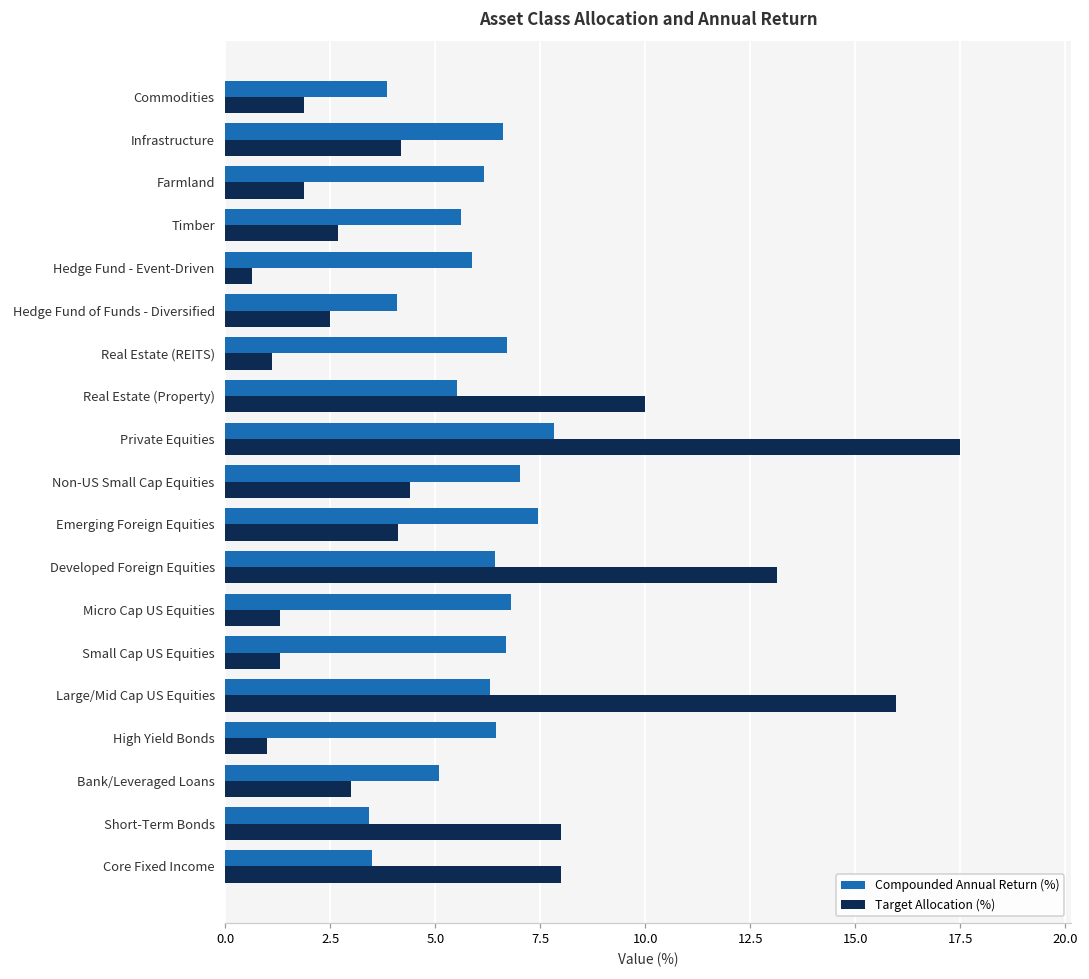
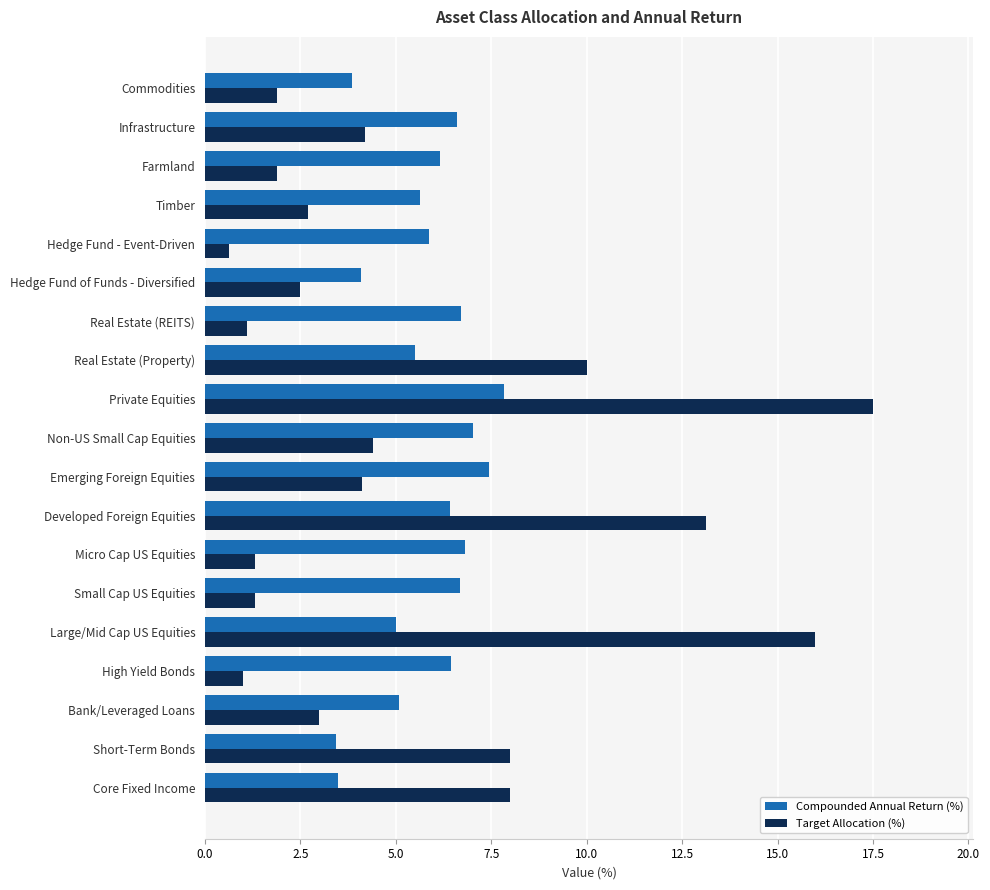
Compounded Annual Return (%), Large/Mid Cap US Equities: 6.3 -> 5.0
